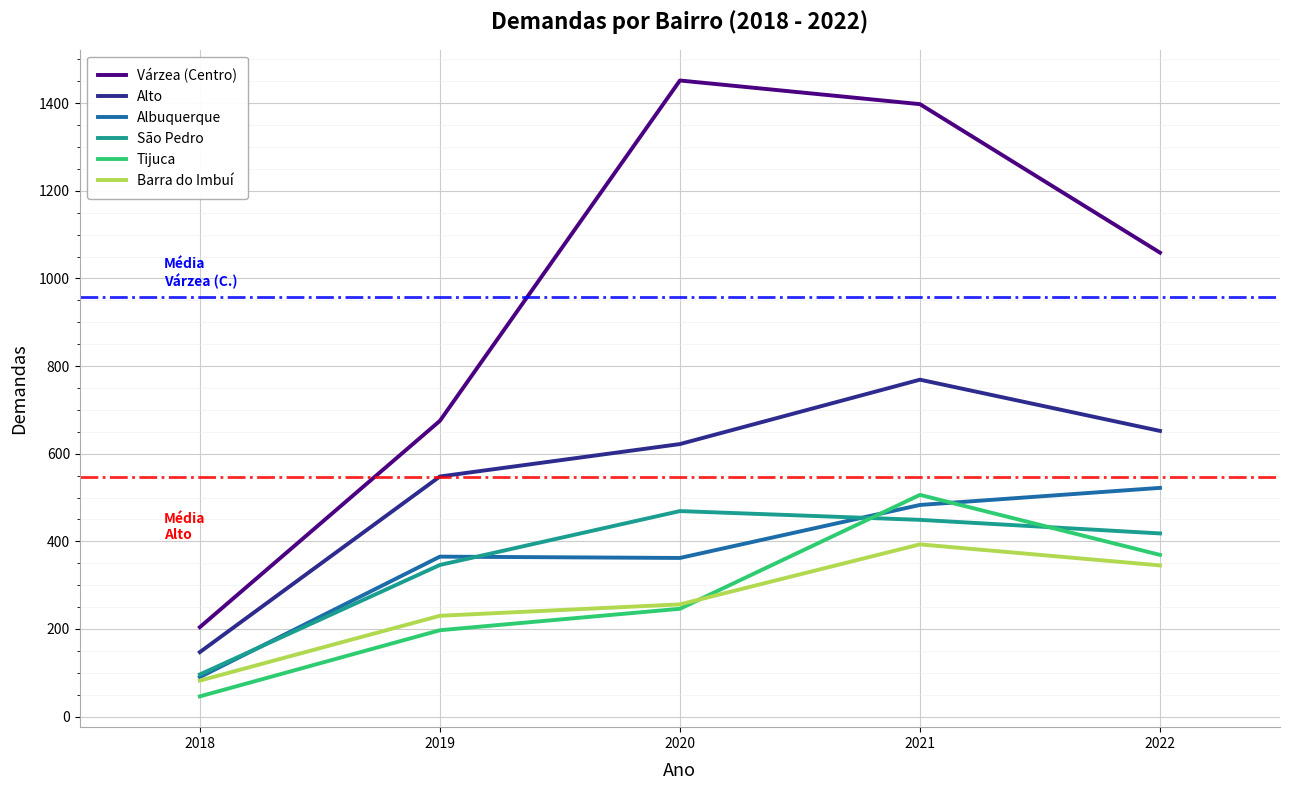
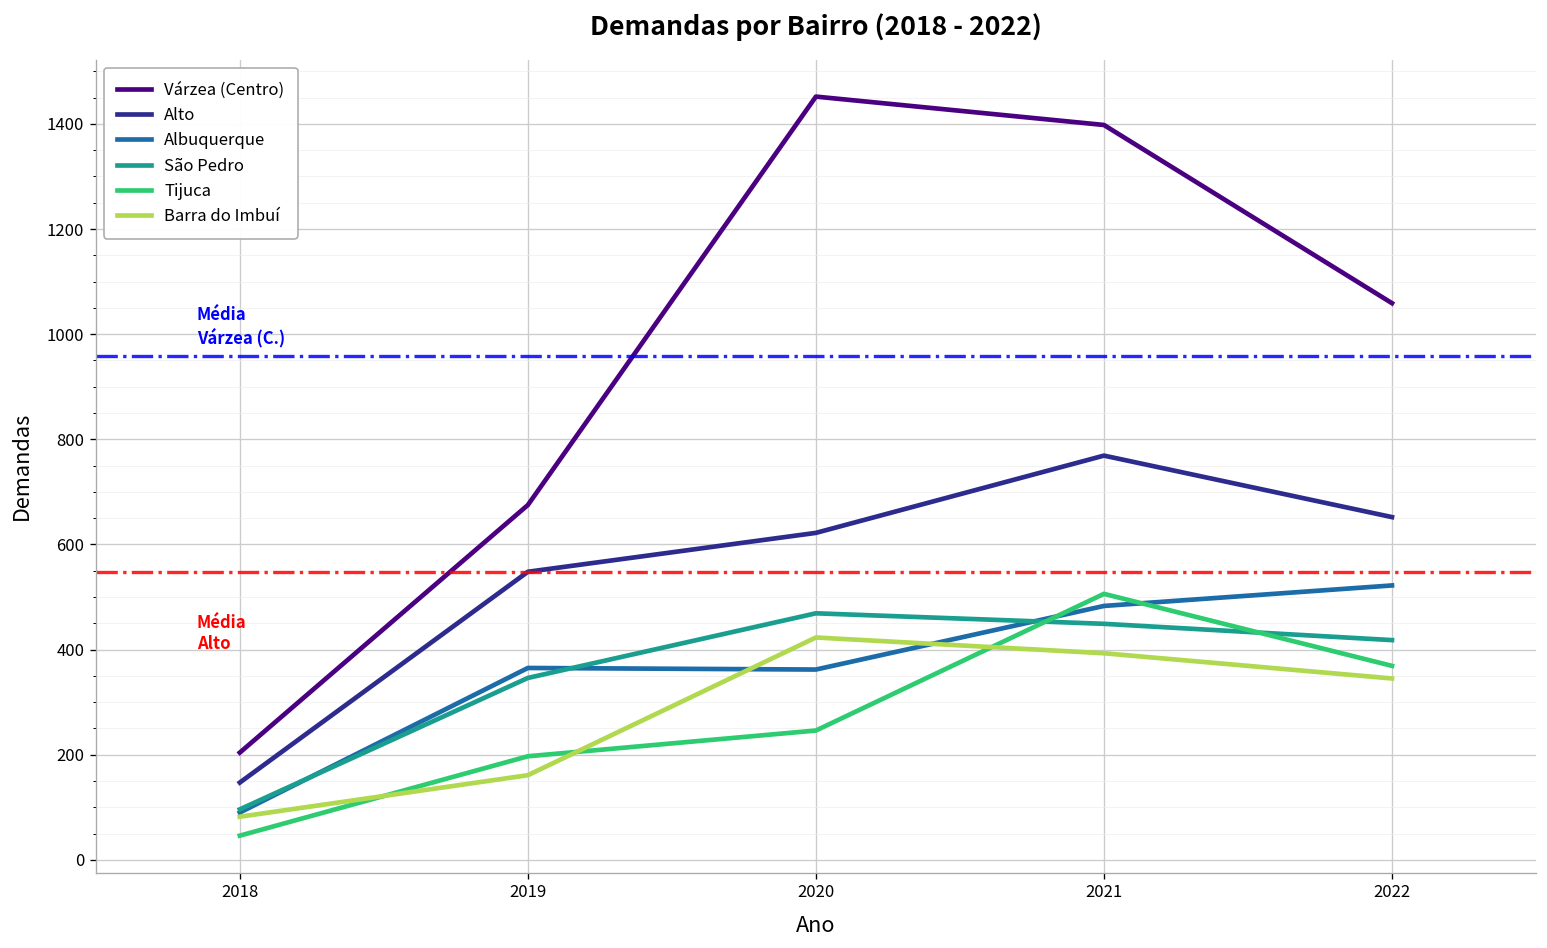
Barra do Imbuí, 2019: 230 -> 160
Barra do Imbuí, 2020: 260 -> 420
